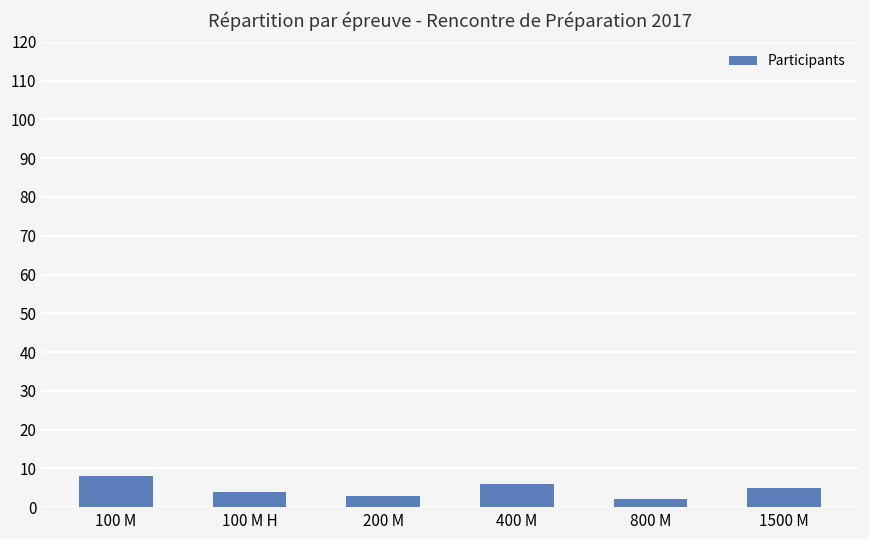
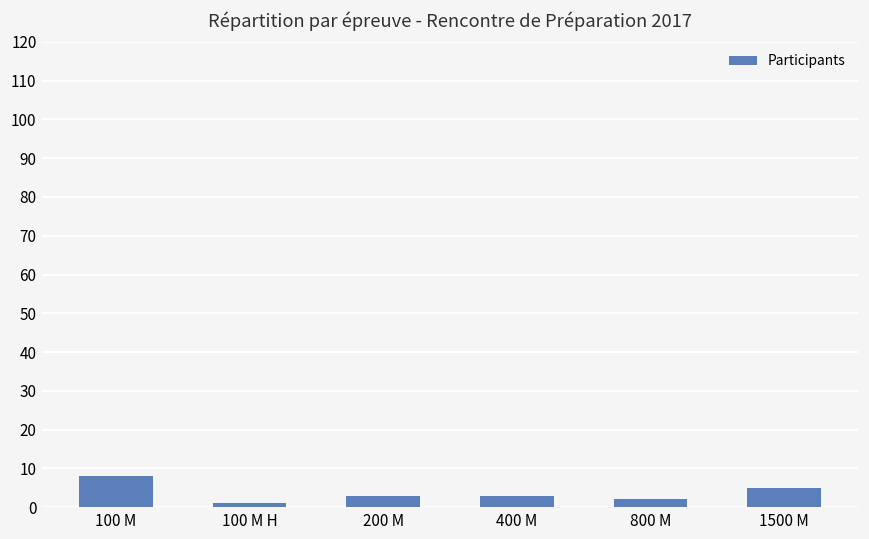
100 M H: 4 -> 1
400 M: 6 -> 3
